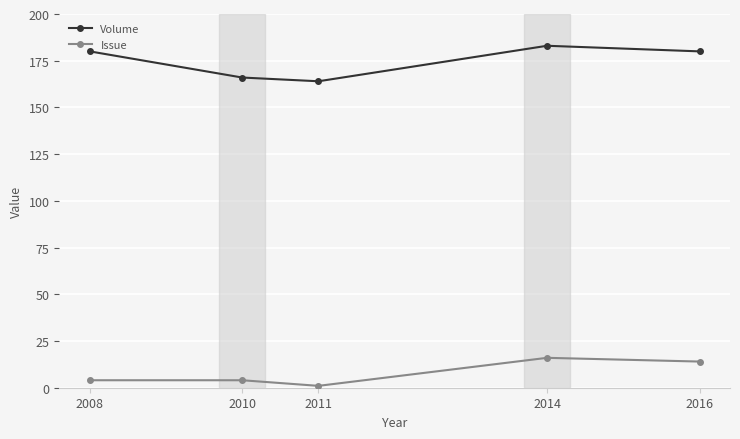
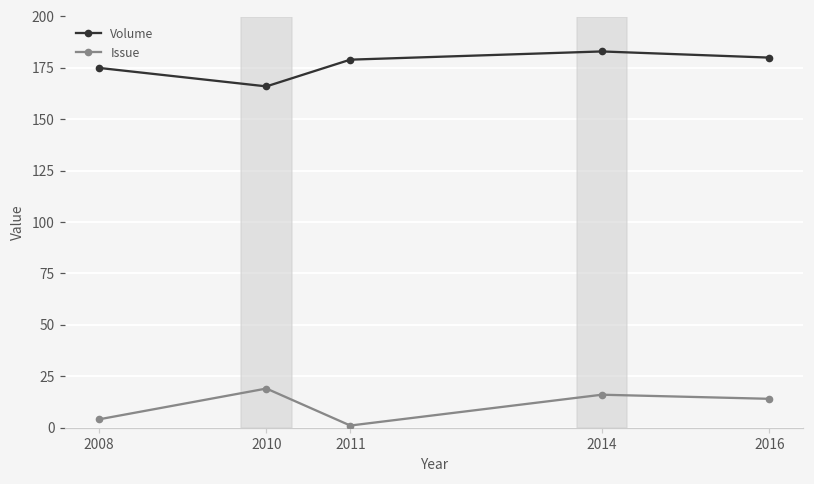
Volume, 2008: 180 -> 175
Issue, 2010: 4 -> 19
Volume, 2011: 164 -> 179
